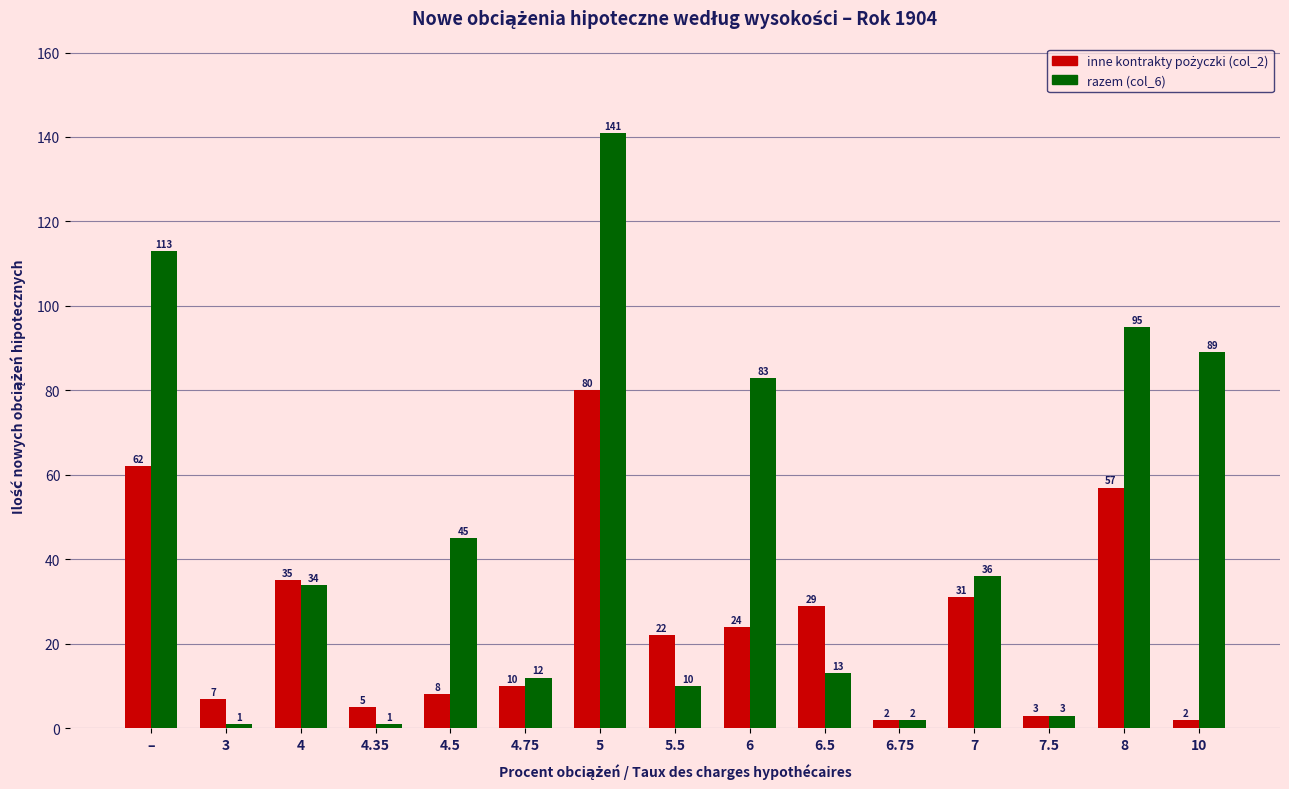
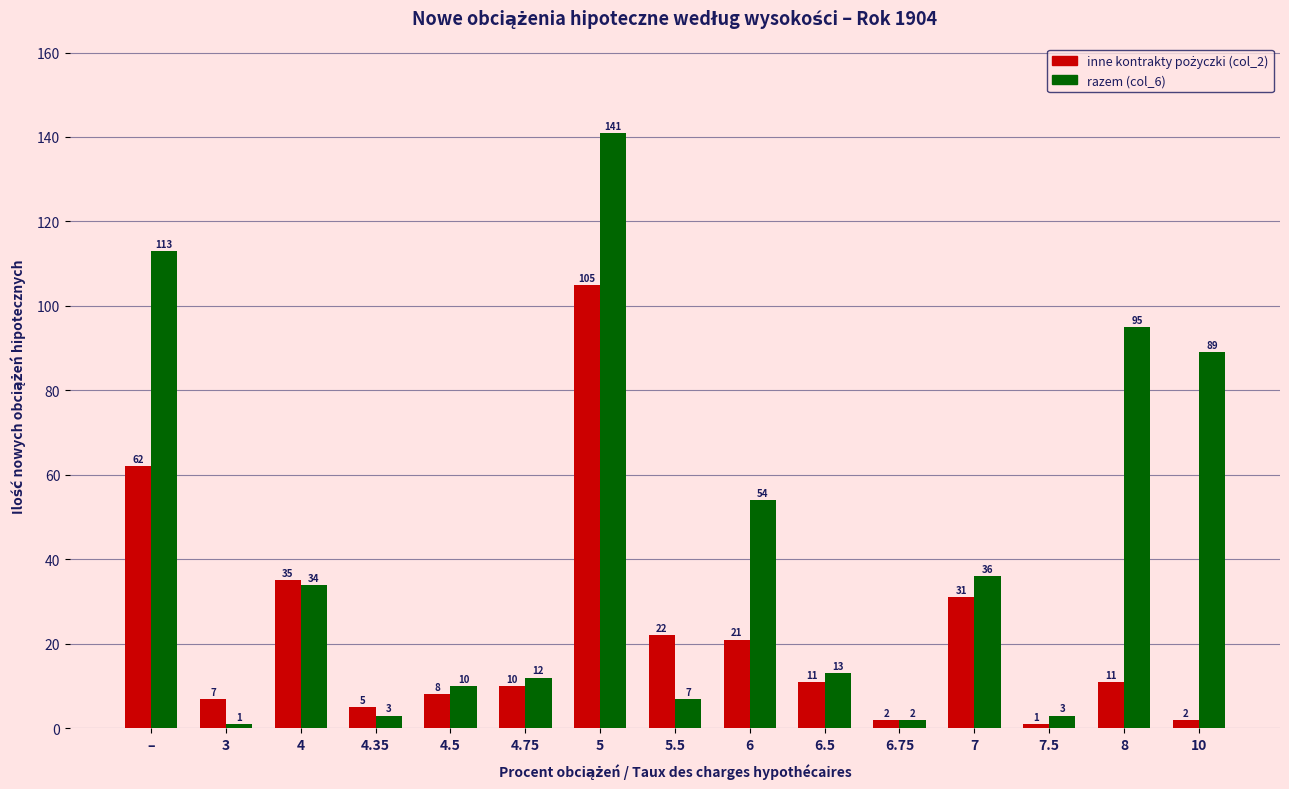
razem (col_6), 4.35: 1 -> 3
razem (col_6), 4.5: 45 -> 10
inne kontrakty pożyczki (col_2), 5: 80 -> 105
razem (col_6), 5.5: 10 -> 7
inne kontrakty pożyczki (col_2), 6: 24 -> 21
razem (col_6), 6: 83 -> 54
inne kontrakty pożyczki (col_2), 6.5: 29 -> 11
inne kontrakty pożyczki (col_2), 7.5: 3 -> 1
inne kontrakty pożyczki (col_2), 8: 57 -> 11
